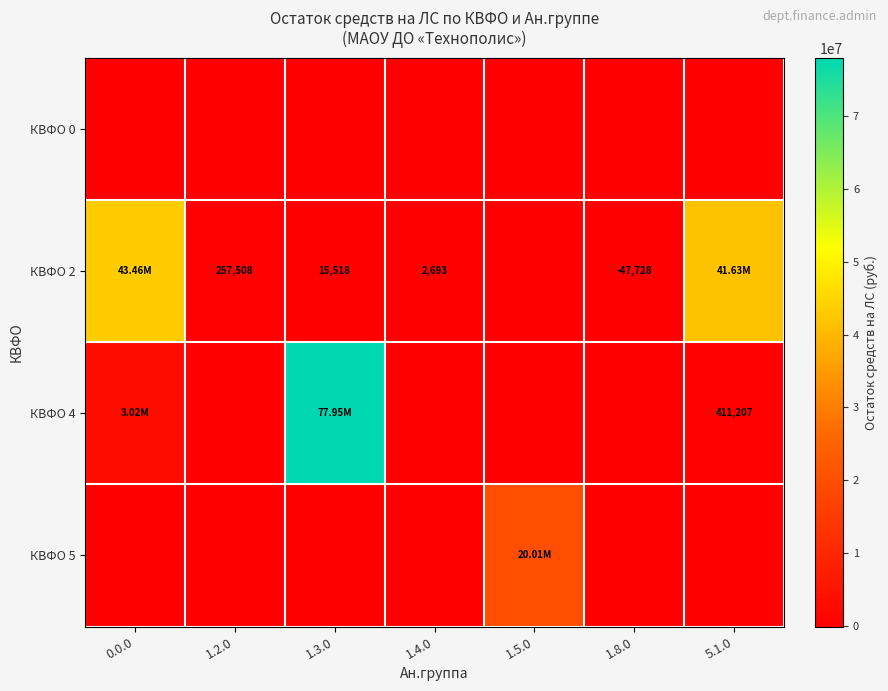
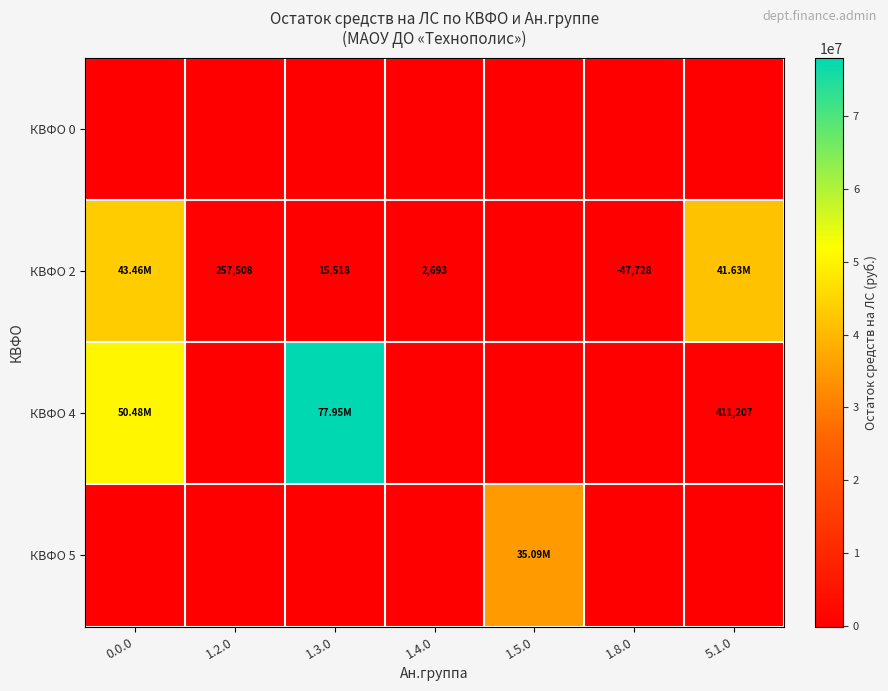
КВФО 4, 0.0.0: 3.02M -> 50.48M
КВФО 5, 1.5.0: 20.01M -> 35.09M
